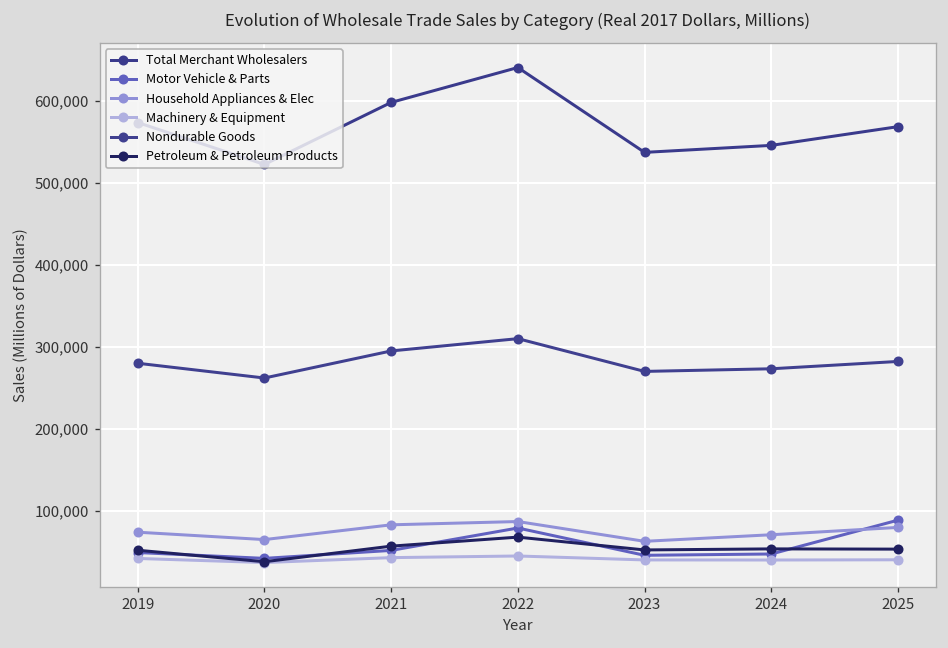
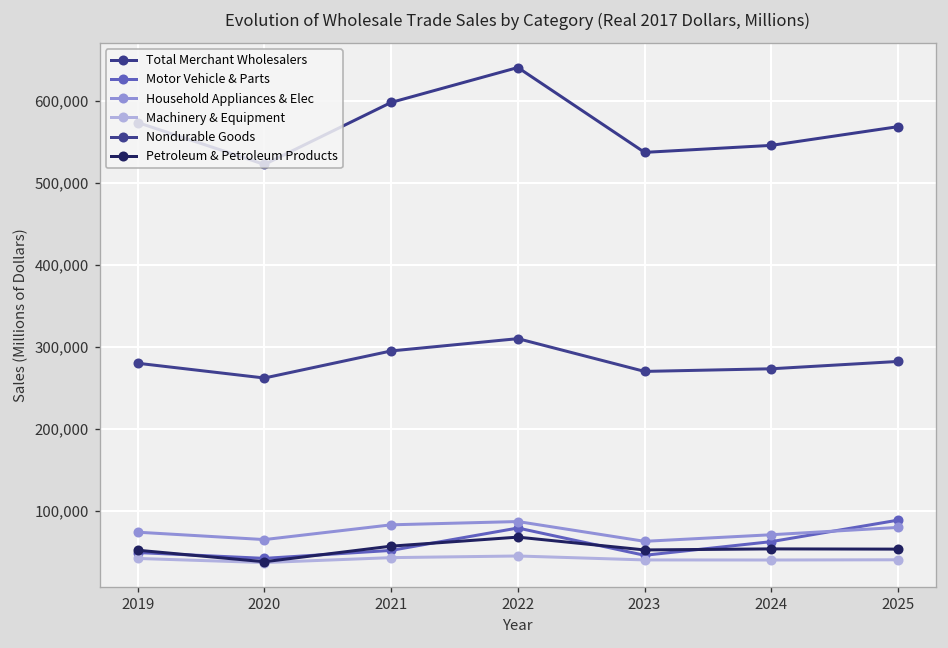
Motor Vehicle & Parts, 2024: 50,000 -> 60,000
